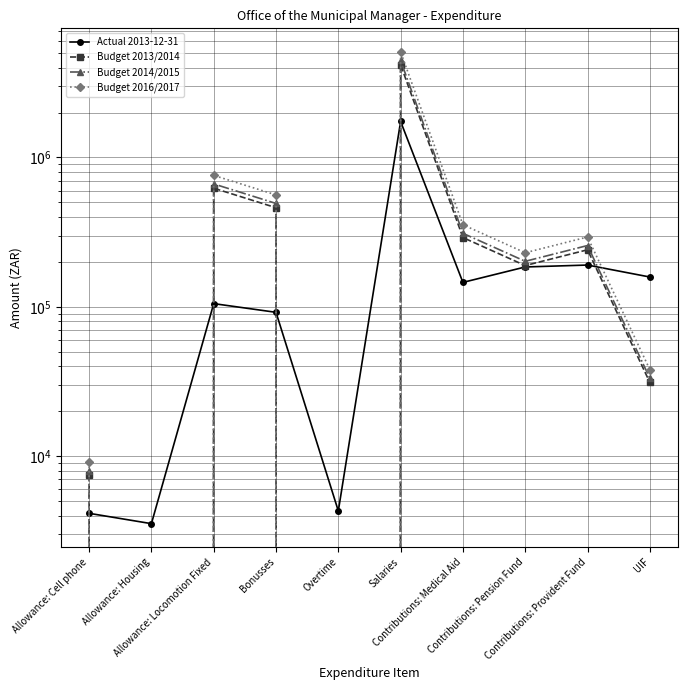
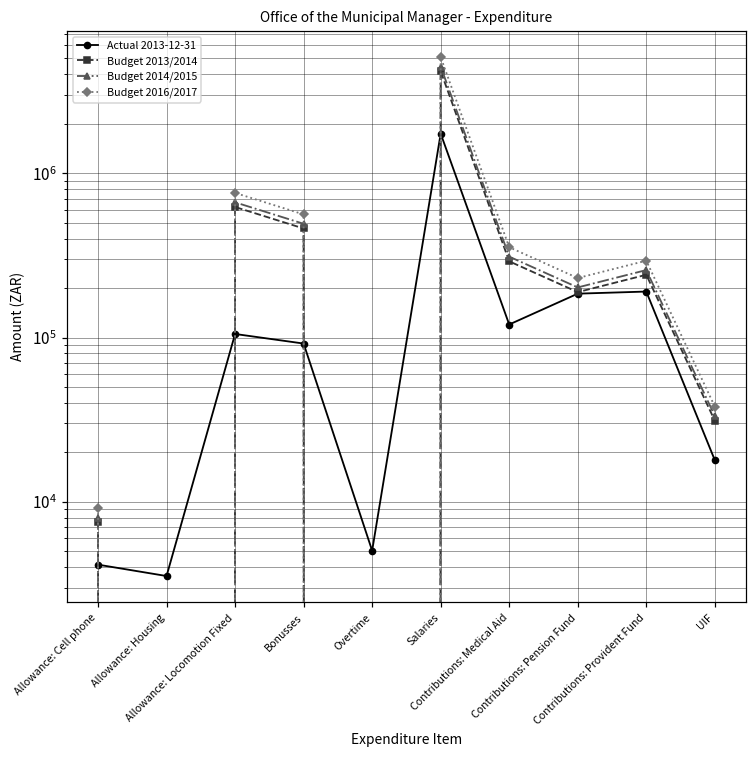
Actual 2013-12-31, Overtime: 4300 -> 5000
Actual 2013-12-31, Contributions: Medical Aid: 150000 -> 120000
Actual 2013-12-31, UIF: 160000 -> 18000
